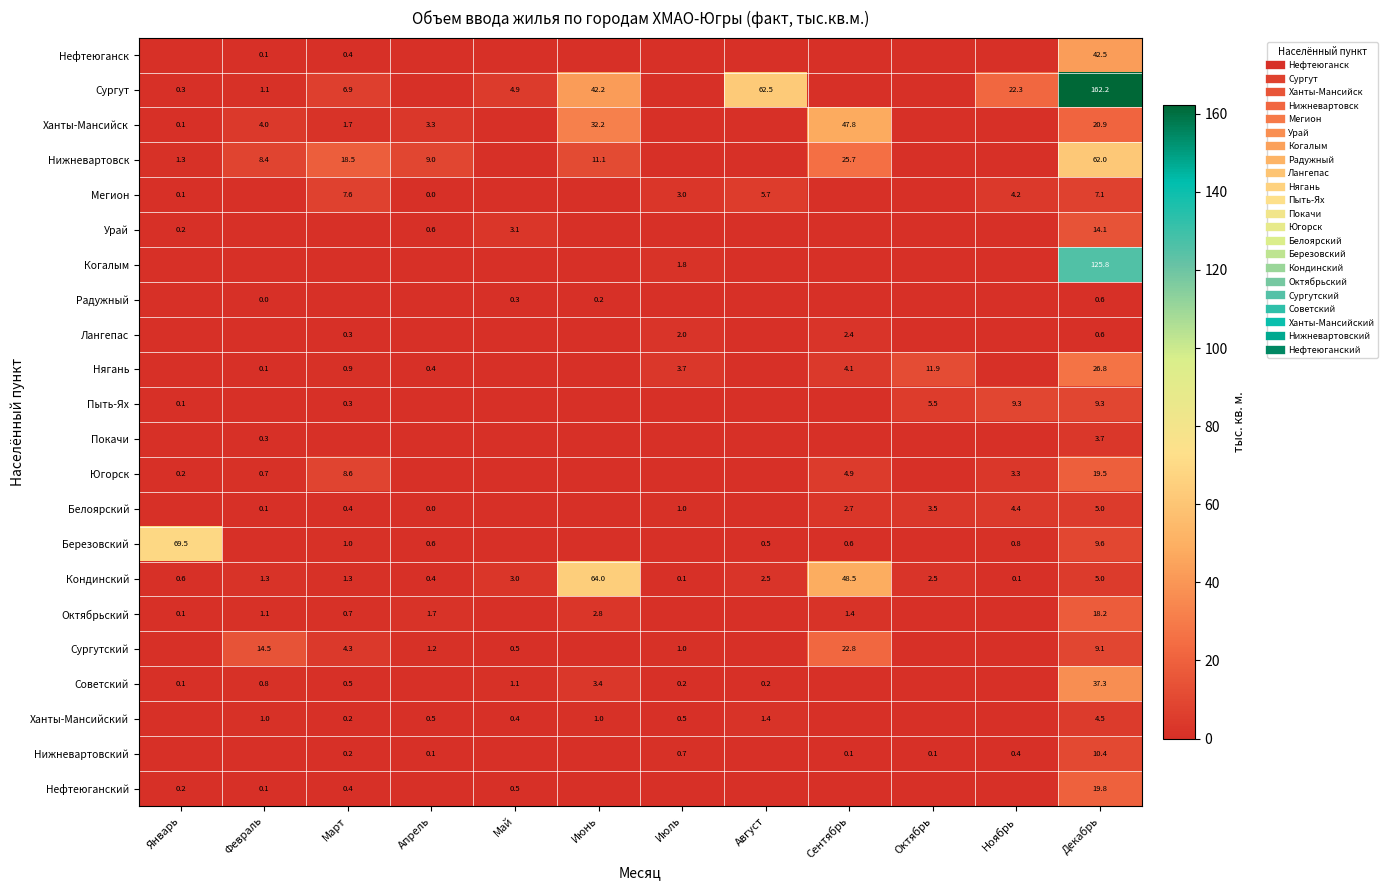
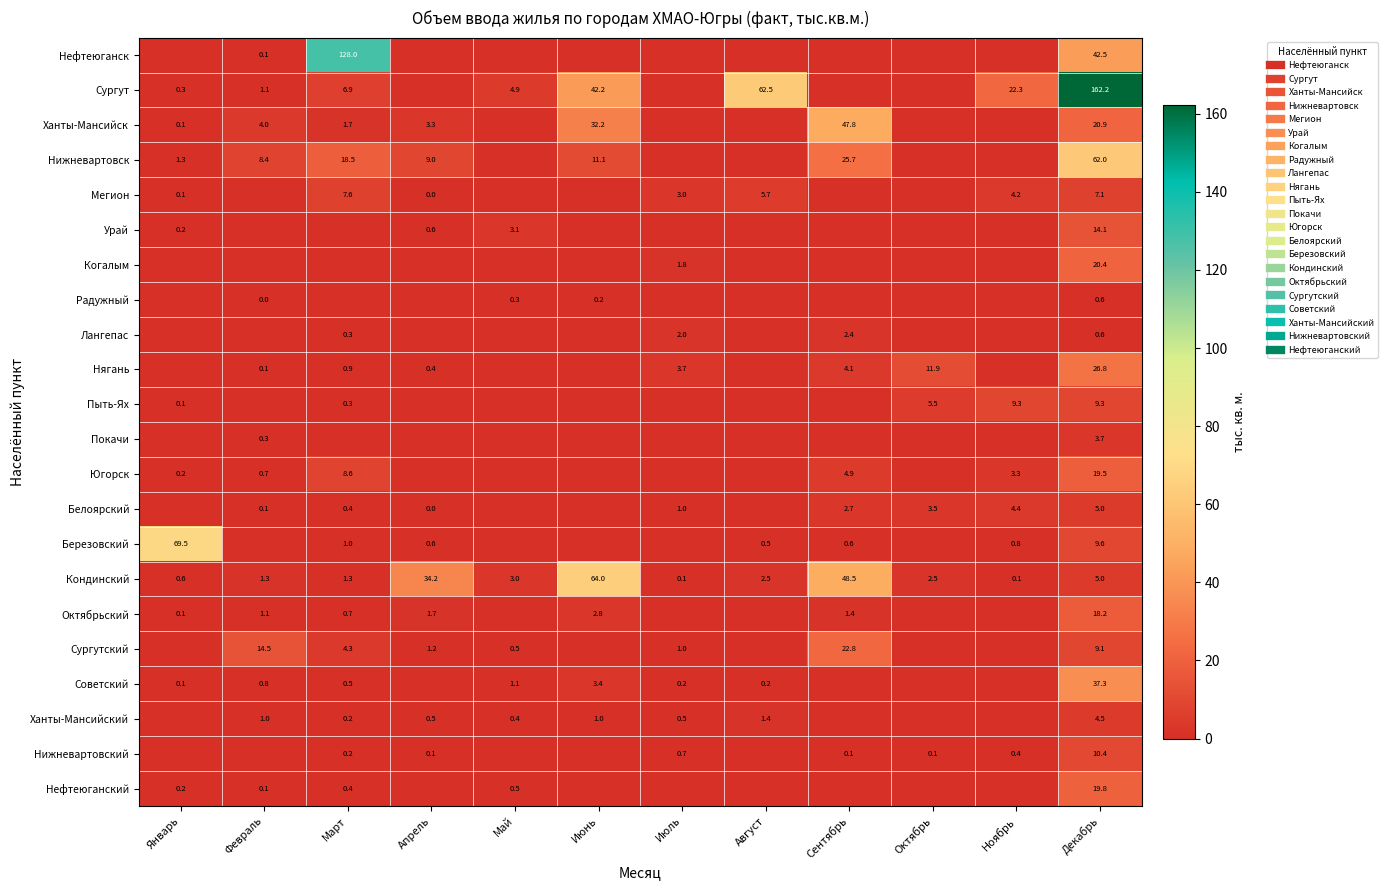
Нефтеюганск, Март: 0.4 -> 128.0
Когалым, Декабрь: 125.8 -> 20.4
Кондинский, Апрель: 0.4 -> 34.2
